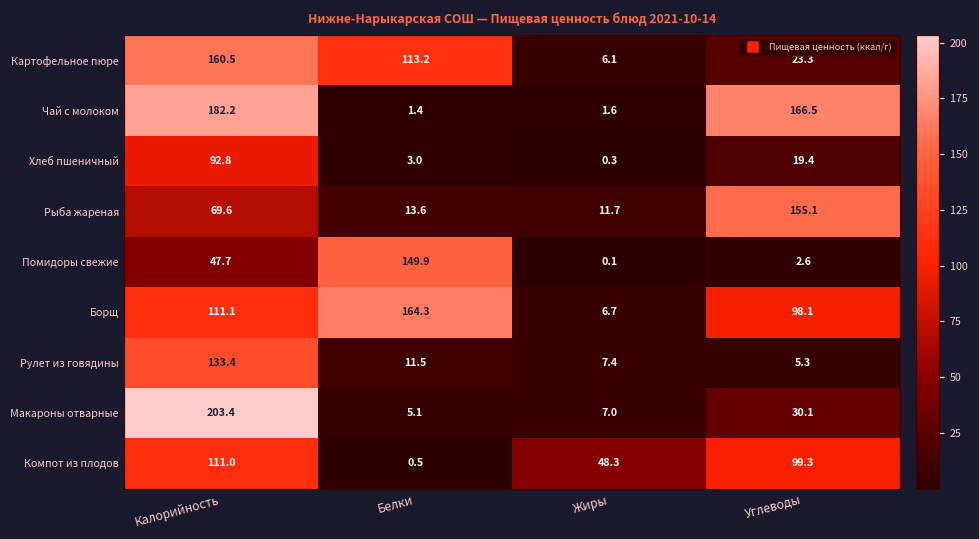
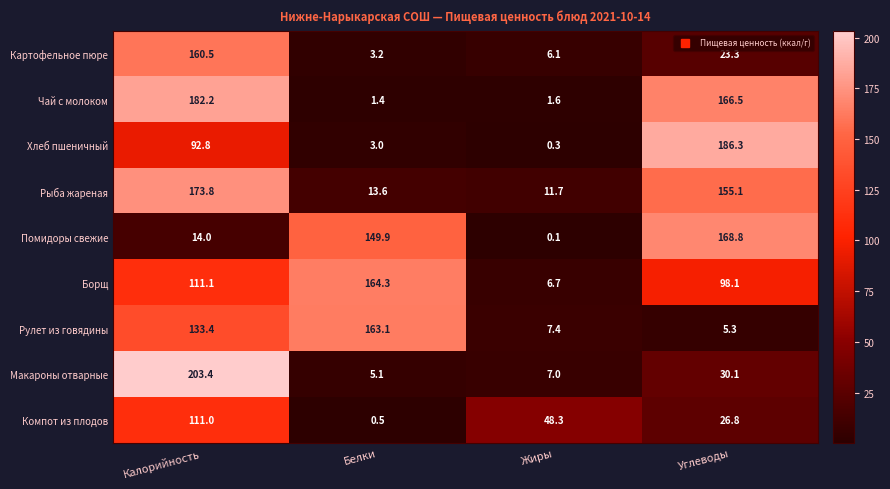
Картофельное пюре, Белки: 113.2 -> 3.2
Хлеб пшеничный, Углеводы: 19.4 -> 186.3
Рыба жареная, Калорийность: 69.6 -> 173.8
Помидоры свежие, Калорийность: 47.7 -> 14.0
Помидоры свежие, Углеводы: 2.6 -> 168.8
Рулет из говядины, Белки: 11.5 -> 163.1
Компот из плодов, Углеводы: 99.3 -> 26.8
